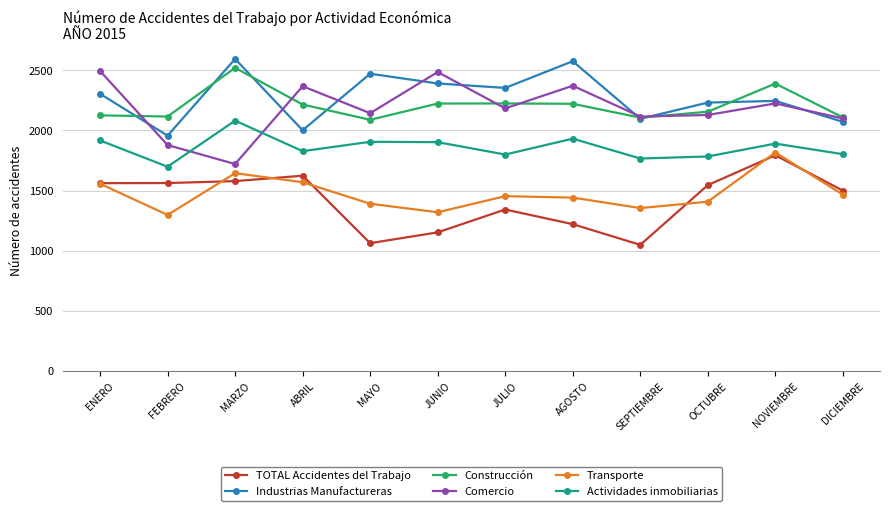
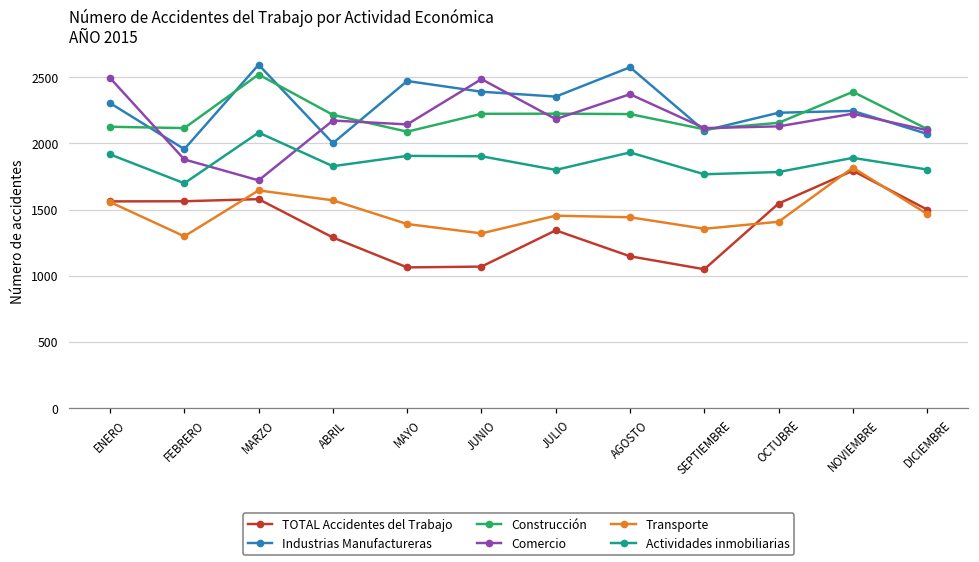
TOTAL Accidentes del Trabajo, ABRIL: 1620 -> 1290
Comercio, ABRIL: 2370 -> 2170
TOTAL Accidentes del Trabajo, JUNIO: 1150 -> 1070
TOTAL Accidentes del Trabajo, AGOSTO: 1220 -> 1150
